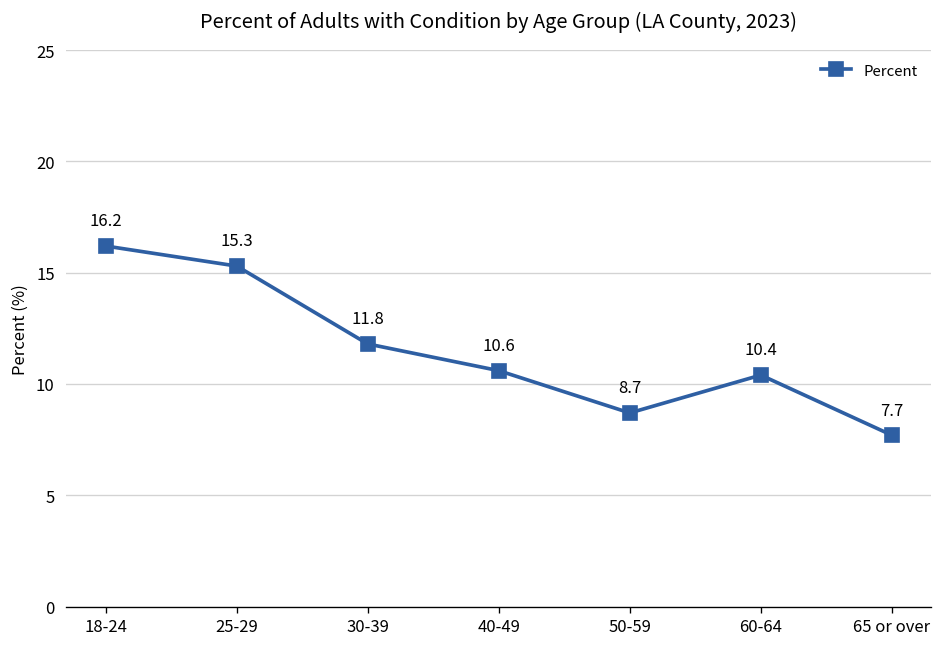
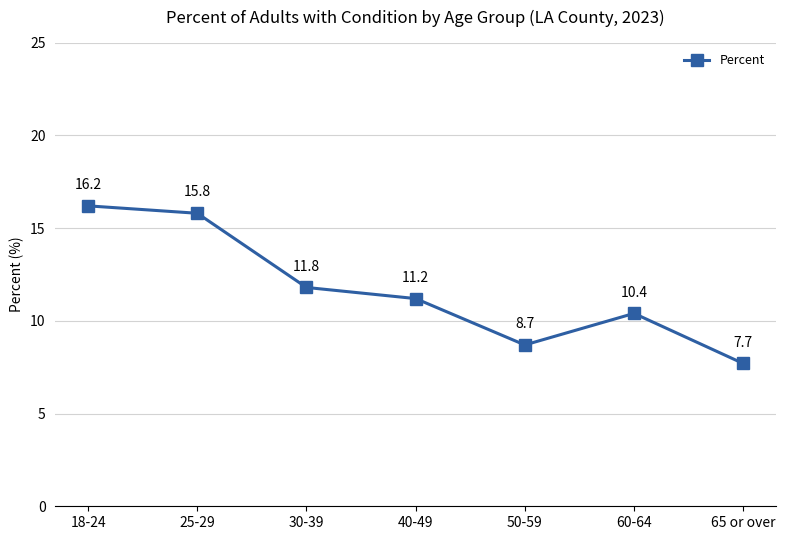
25-29: 15.3 -> 15.8
40-49: 10.6 -> 11.2
